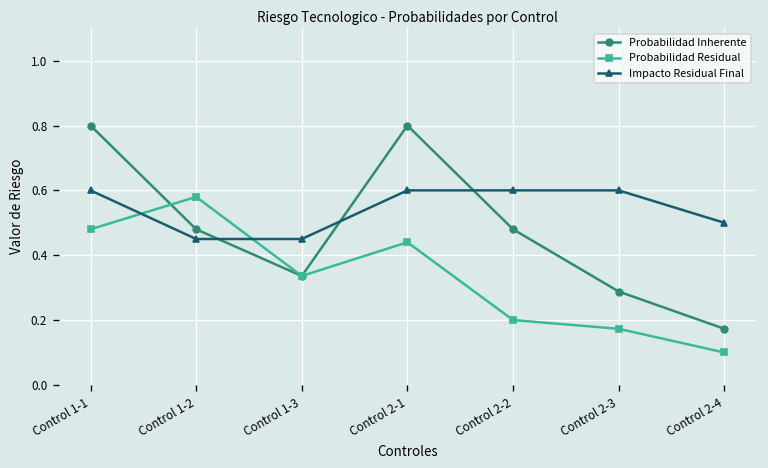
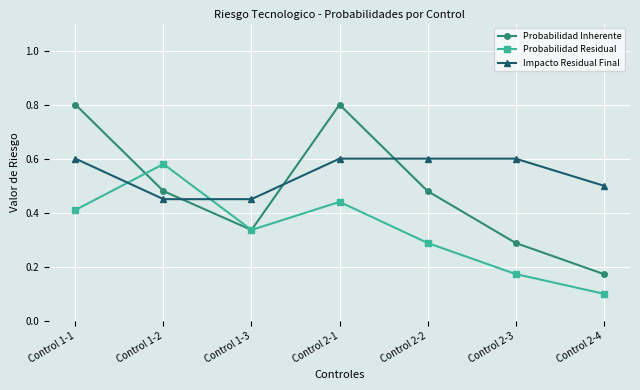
Probabilidad Residual, Control 1-1: 0.48 -> 0.41
Probabilidad Residual, Control 2-2: 0.20 -> 0.29
